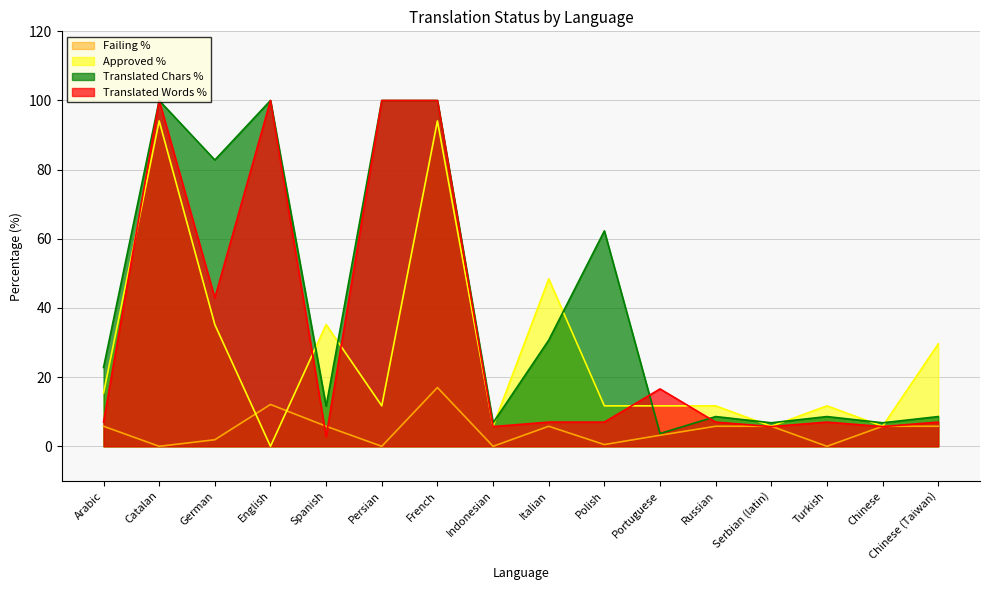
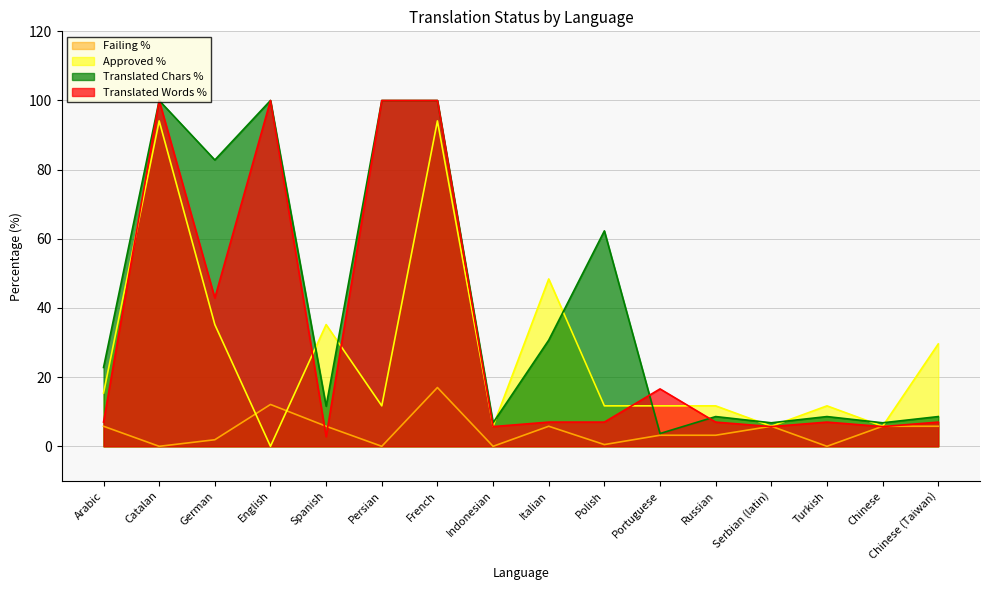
Failing %, Russian: 6 -> 3
